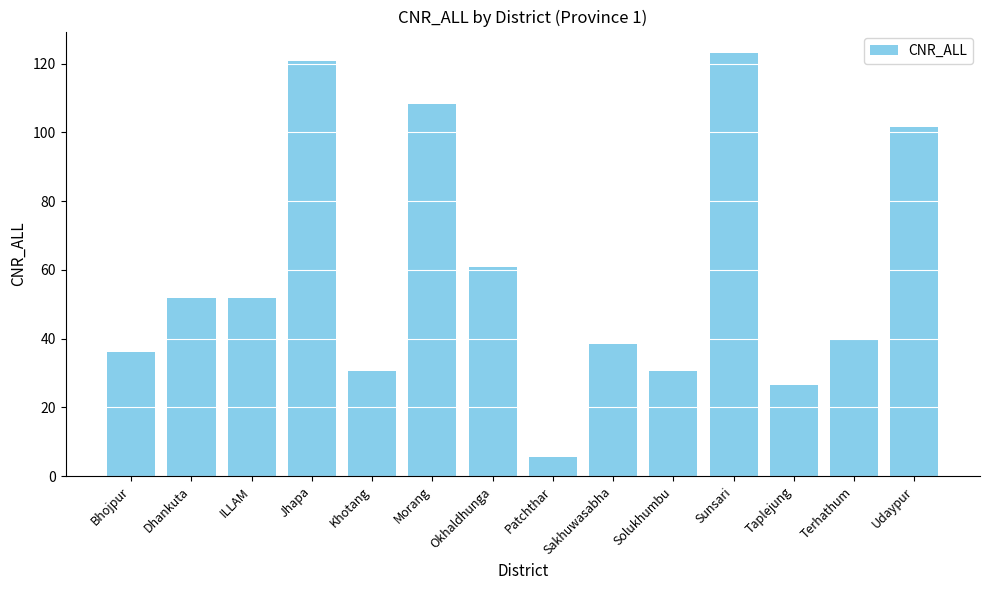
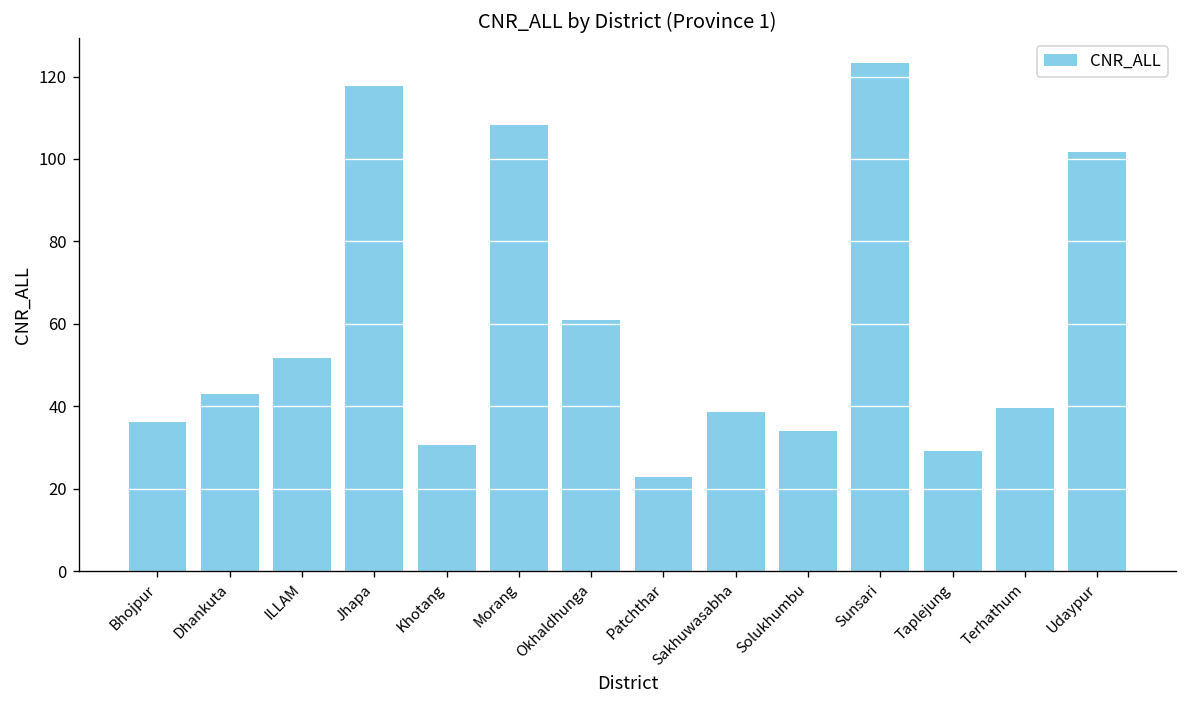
Dhankuta: 52 -> 43
Jhapa: 121 -> 118
Patchthar: 6 -> 23
Solukhumbu: 31 -> 34
Taplejung: 27 -> 29
